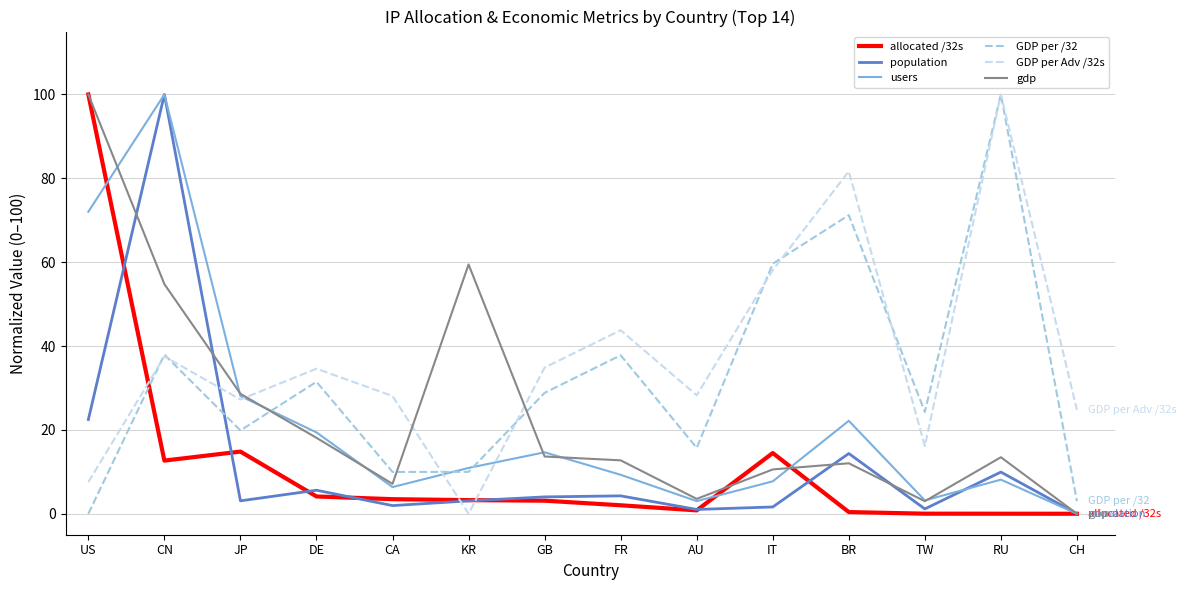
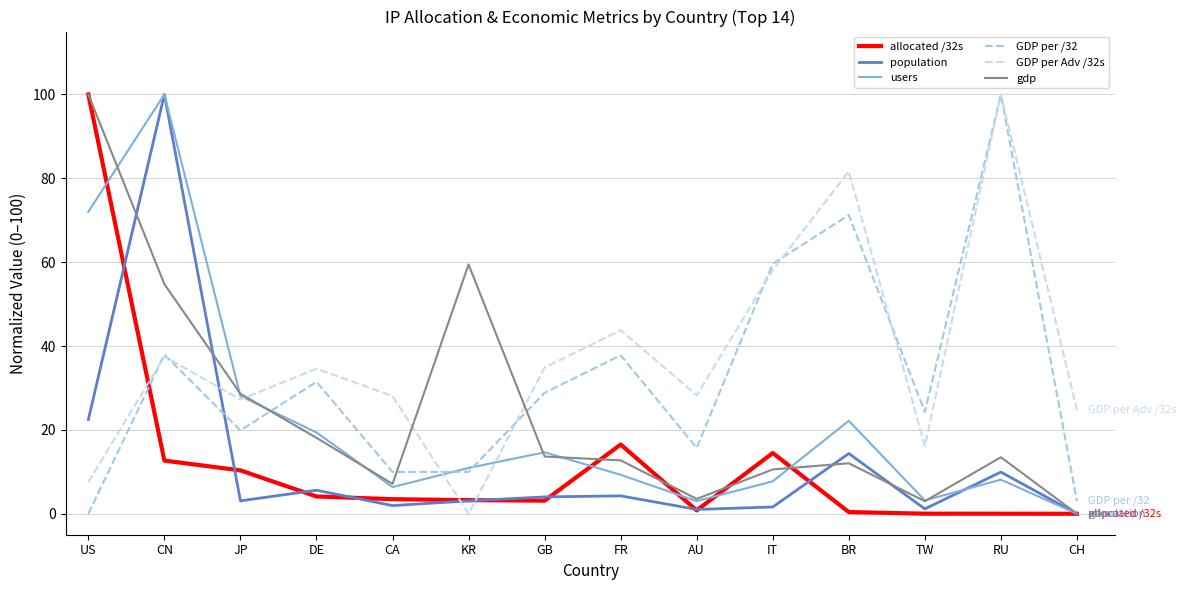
allocated /32s, JP: 15 -> 10
allocated /32s, FR: 2 -> 17
